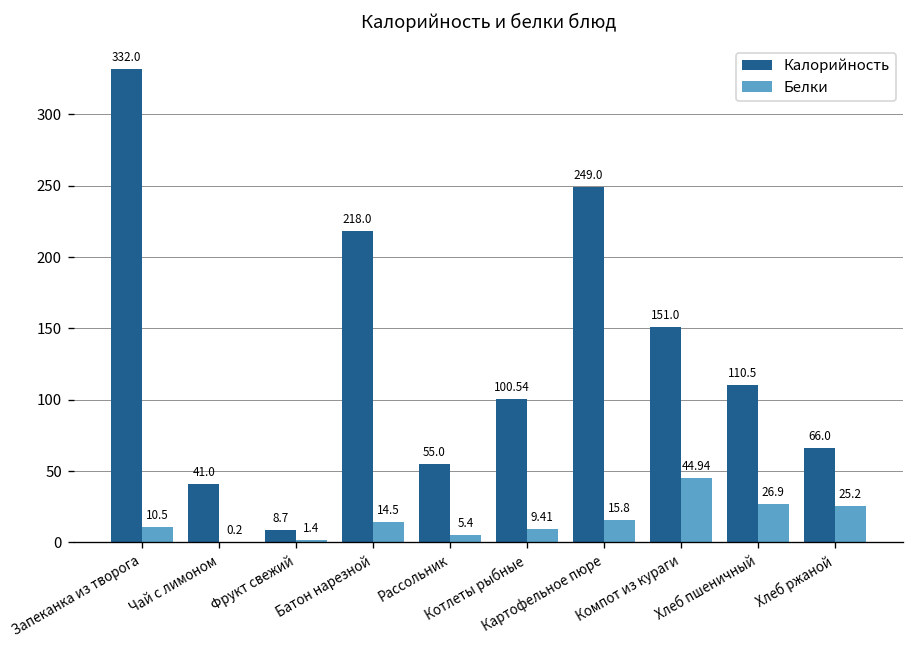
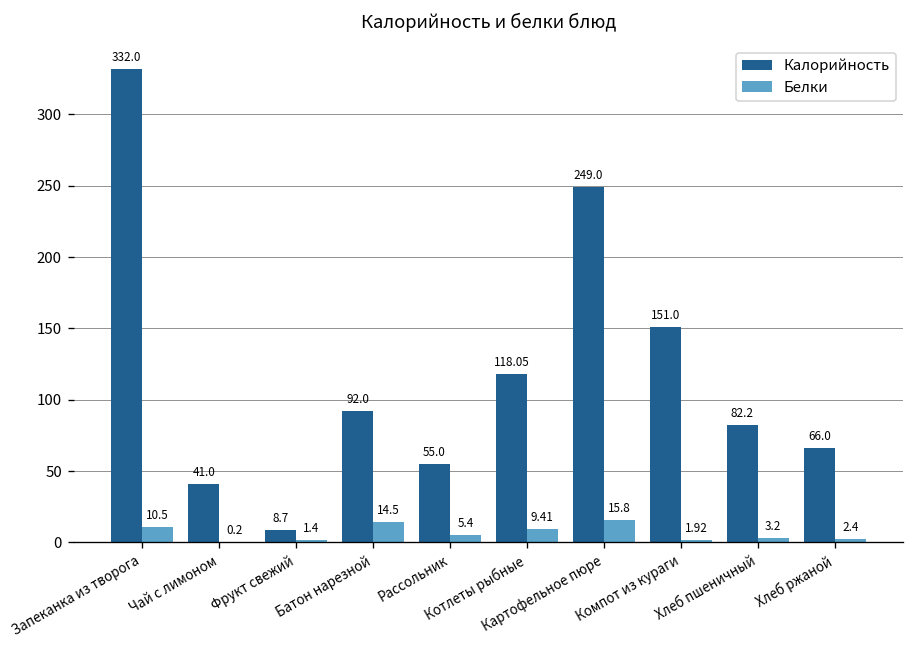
Калорийность, Батон нарезной: 218.0 -> 92.0
Калорийность, Котлеты рыбные: 100.54 -> 118.05
Белки, Компот из кураги: 44.94 -> 1.92
Калорийность, Хлеб пшеничный: 110.5 -> 82.2
Белки, Хлеб пшеничный: 26.9 -> 3.2
Белки, Хлеб ржаной: 25.2 -> 2.4
